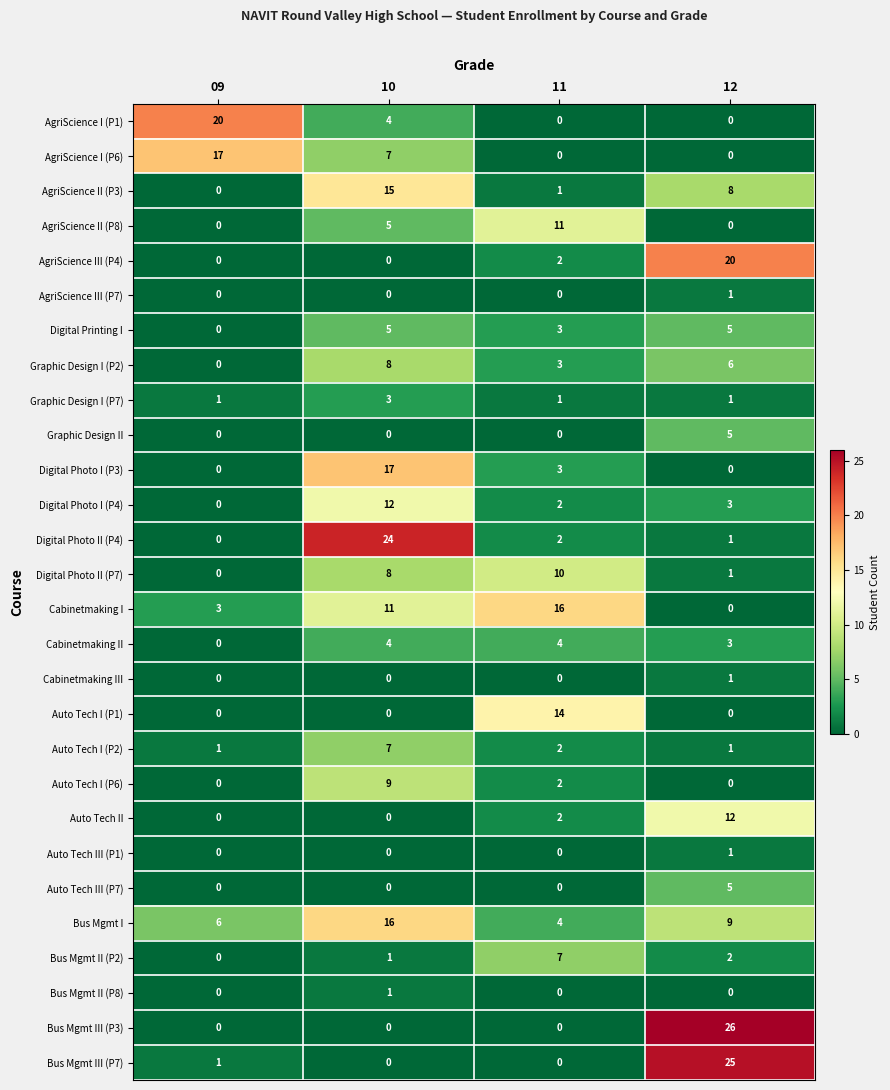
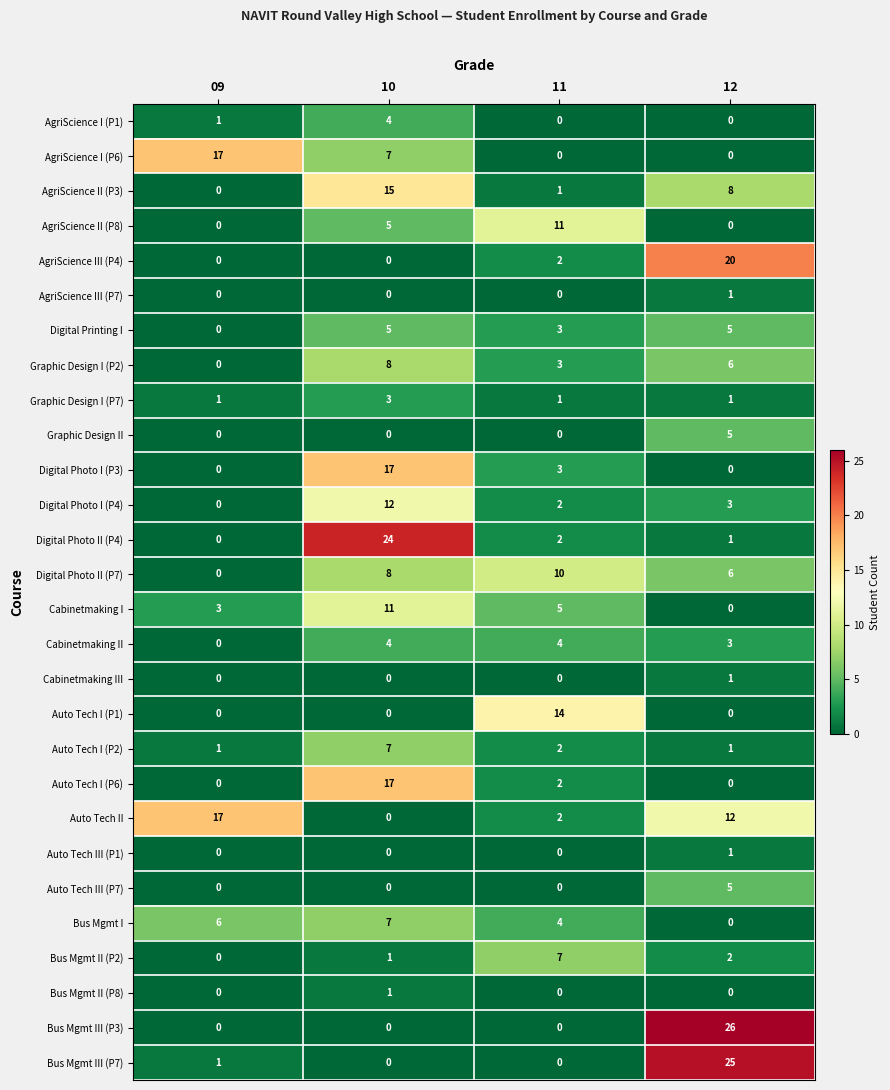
AgriScience I (P1), 09: 20 -> 1
Digital Photo II (P7), 12: 1 -> 6
Cabinetmaking I, 11: 16 -> 5
Auto Tech I (P6), 10: 9 -> 17
Auto Tech II, 09: 0 -> 17
Bus Mgmt I, 10: 16 -> 7
Bus Mgmt I, 12: 9 -> 0
